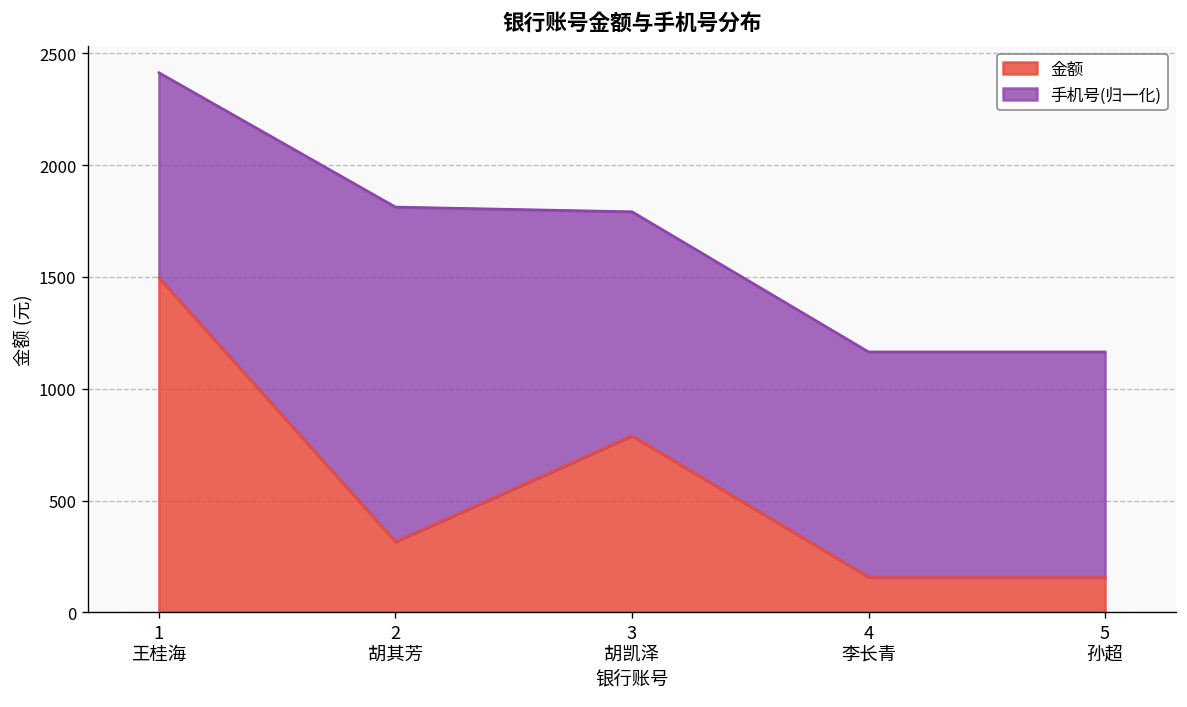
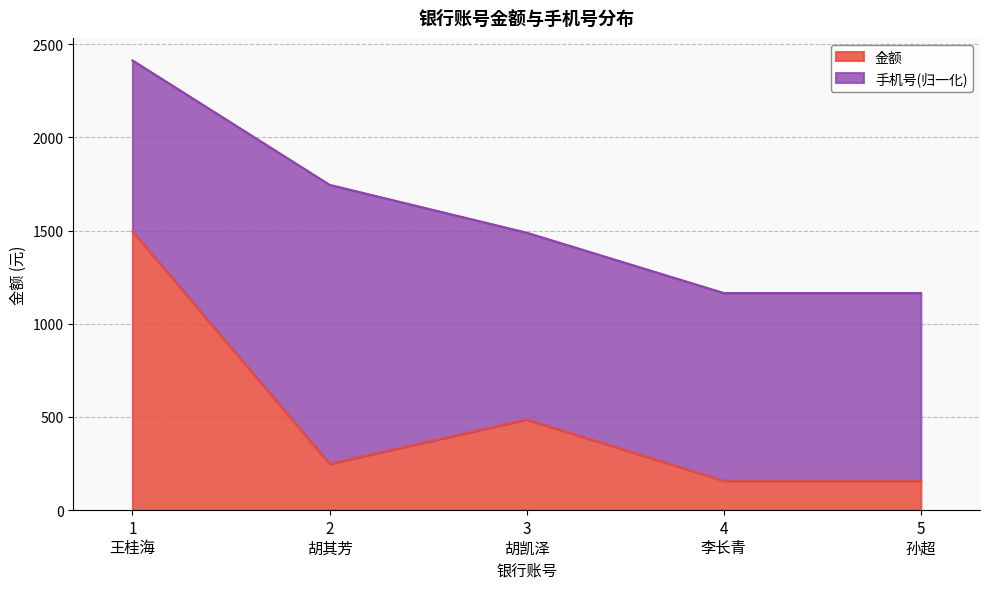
金额, 2 胡其芳: 320 -> 250
金额, 3 胡凯泽: 790 -> 490
